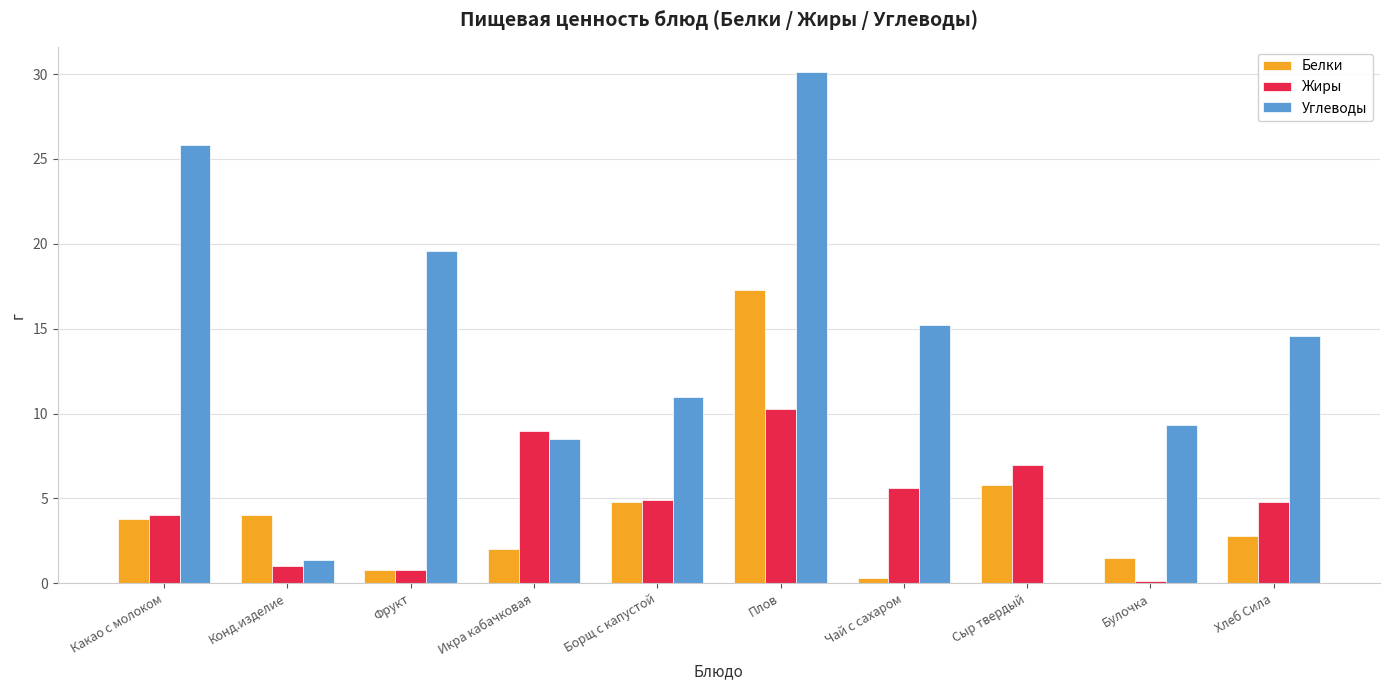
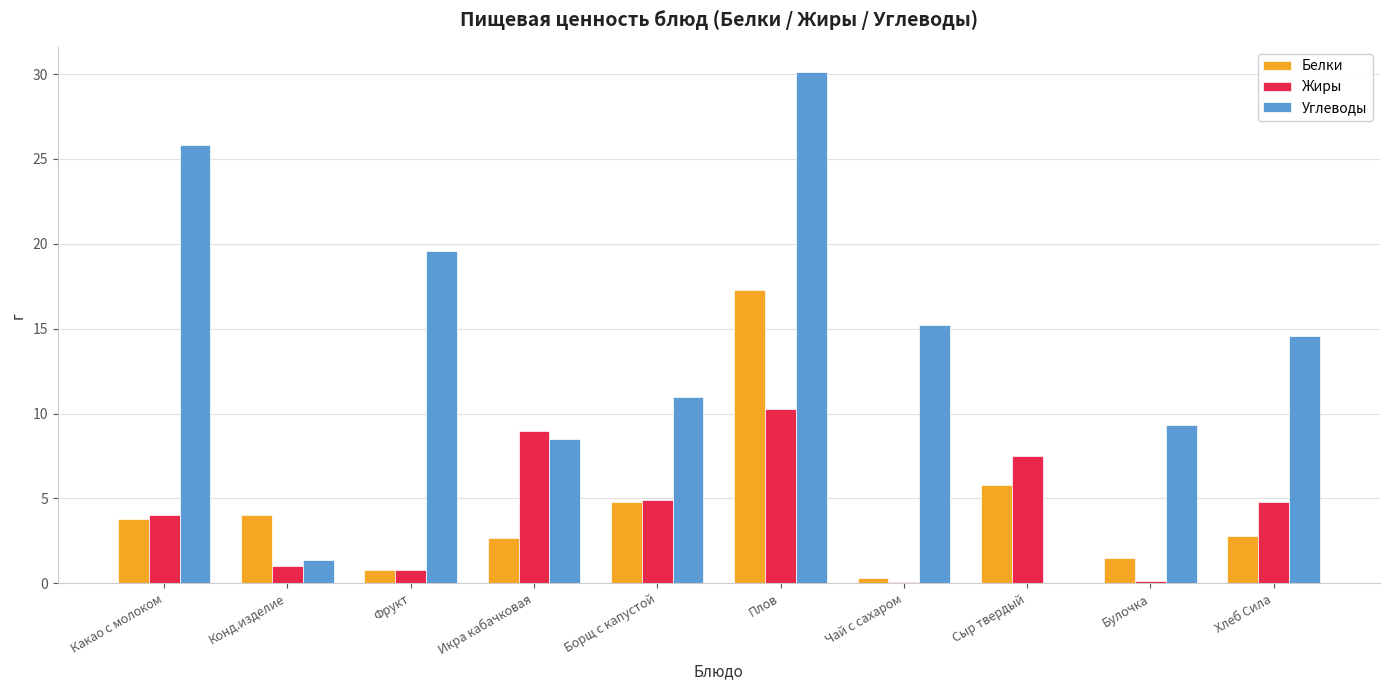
Белки, Икра кабачковая: 2.0 -> 2.7
Жиры, Чай с сахаром: 5.6 -> 0.1
Жиры, Сыр твердый: 7.0 -> 7.5
